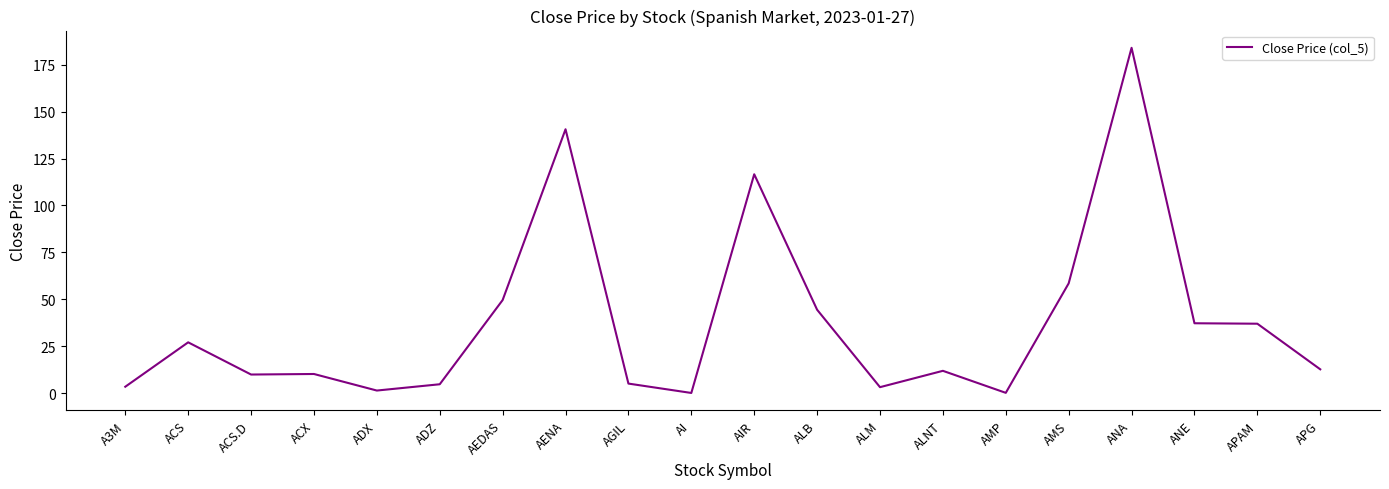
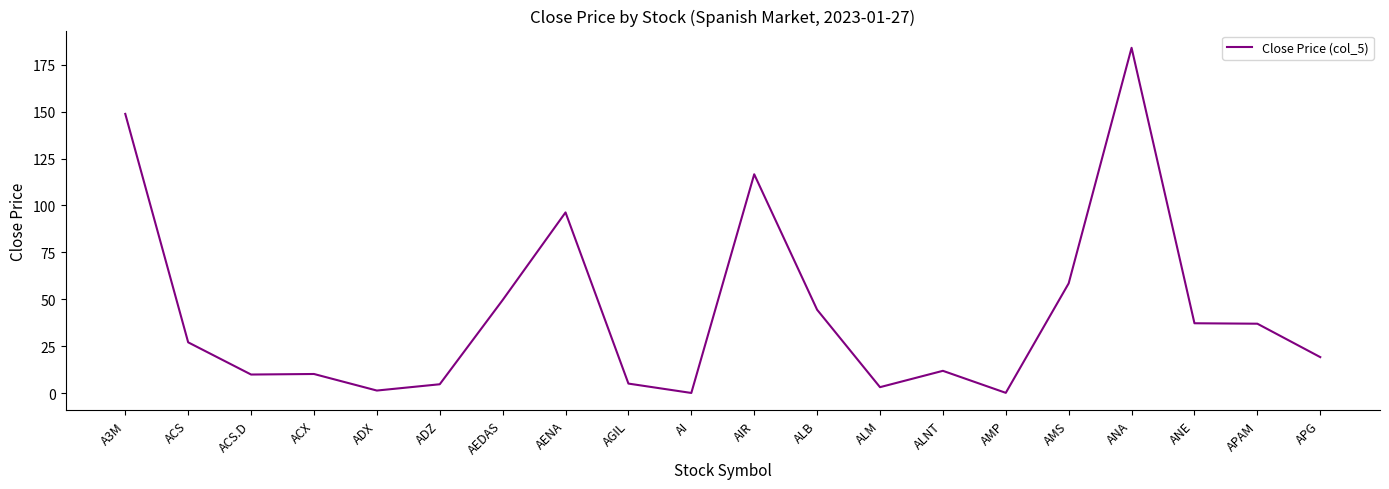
A3M: 3 -> 149
AENA: 141 -> 96
APG: 13 -> 19
